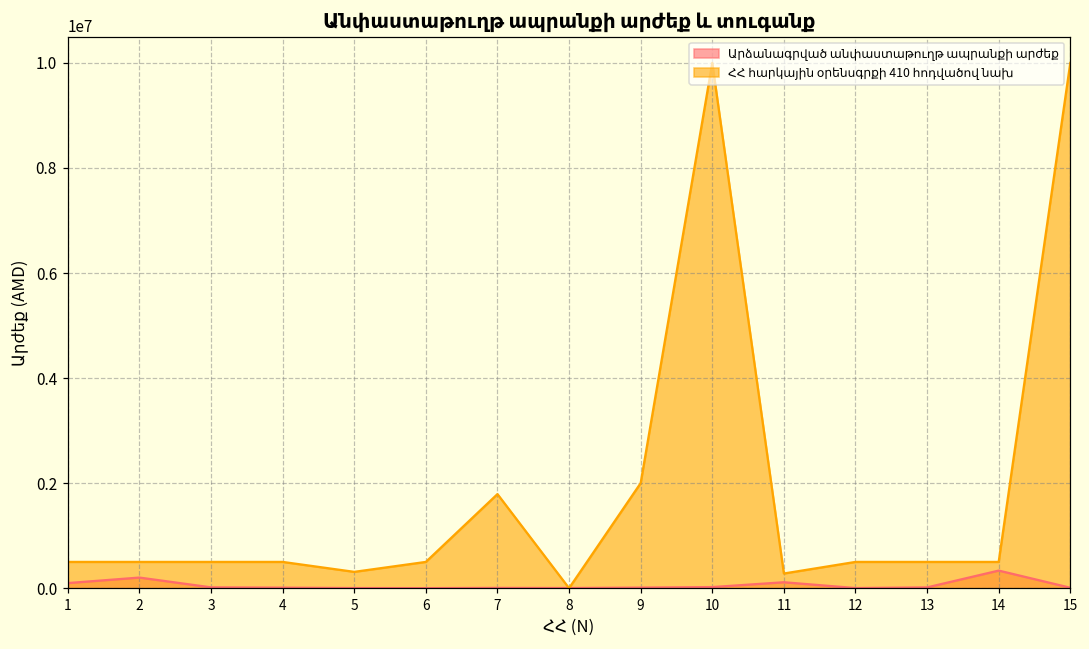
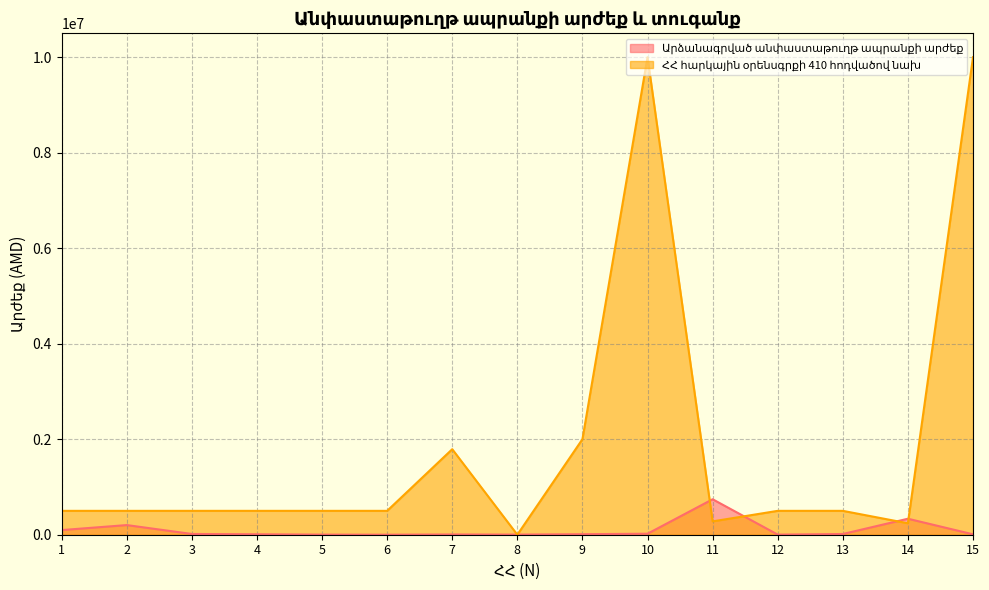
ՀՀ հարկային օրենսգրքի 410 հոդվածով նախ, 5: 300000 -> 500000
Արձանագրված անփաստաթուղթ ապրանքի արժեք, 11: 100000 -> 700000
ՀՀ հարկային օրենսգրքի 410 հոդվածով նախ, 14: 500000 -> 200000
